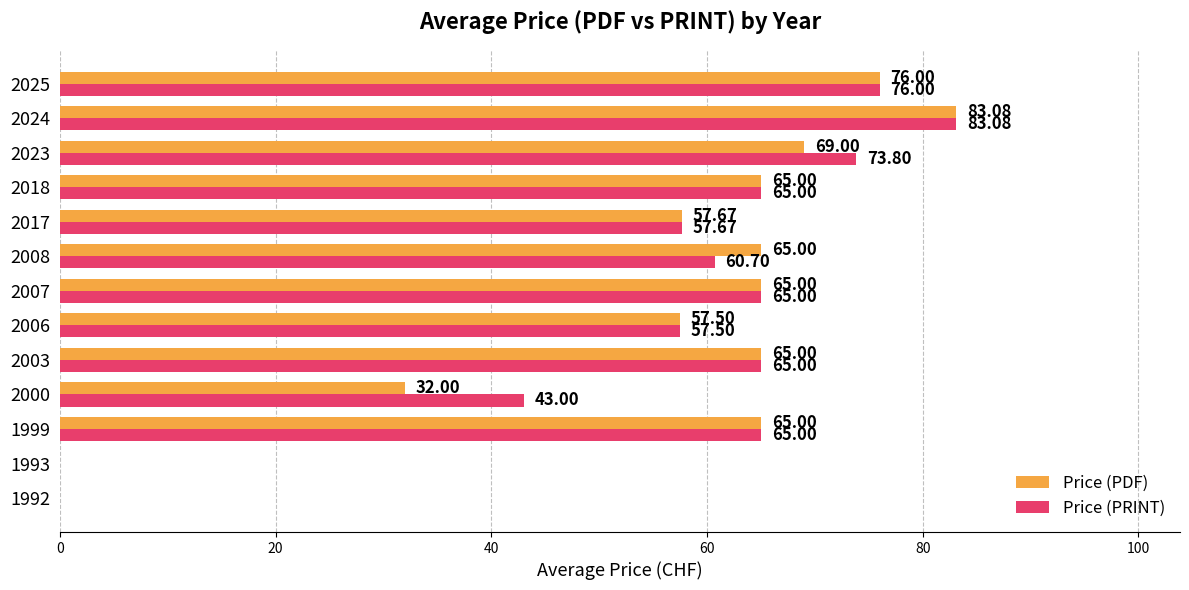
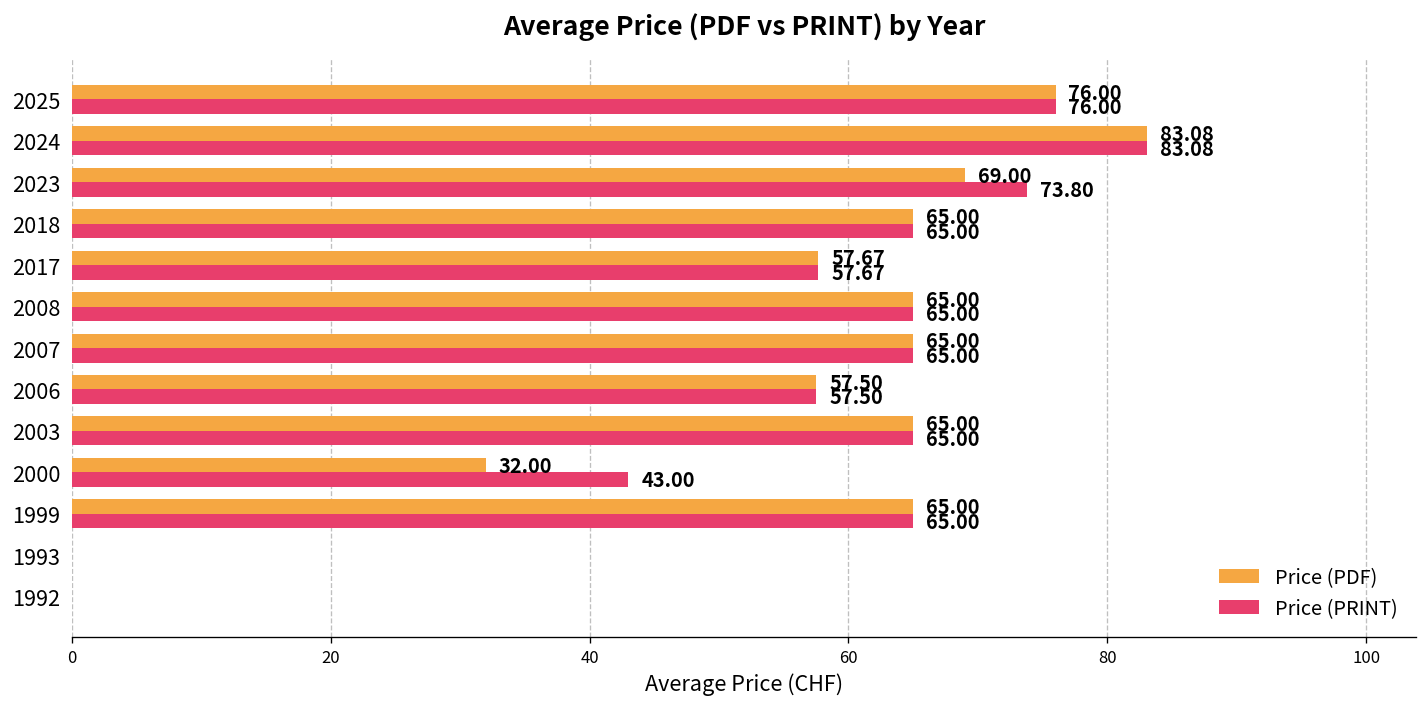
Price (PRINT), 2008: 60.70 -> 65.00
